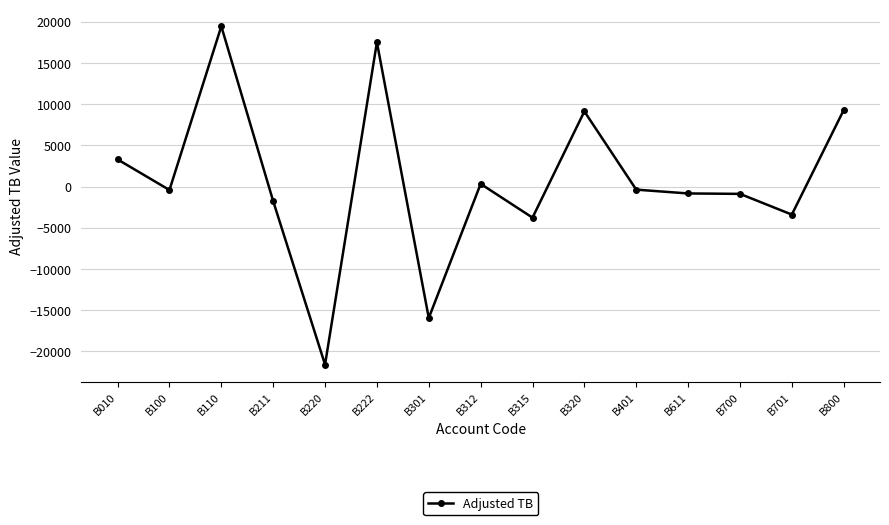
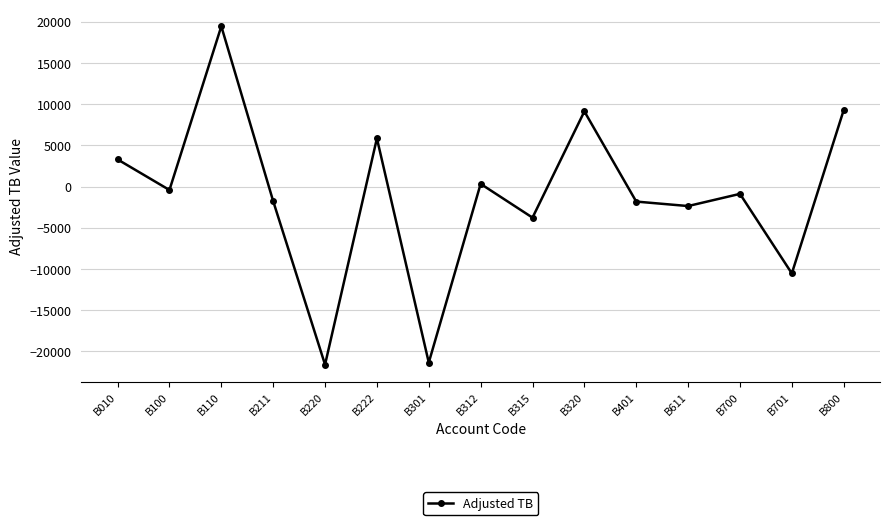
B222: 18000 -> 6000
B301: -16000 -> -21000
B401: 0 -> -2000
B611: -1000 -> -2000
B701: -3000 -> -11000
